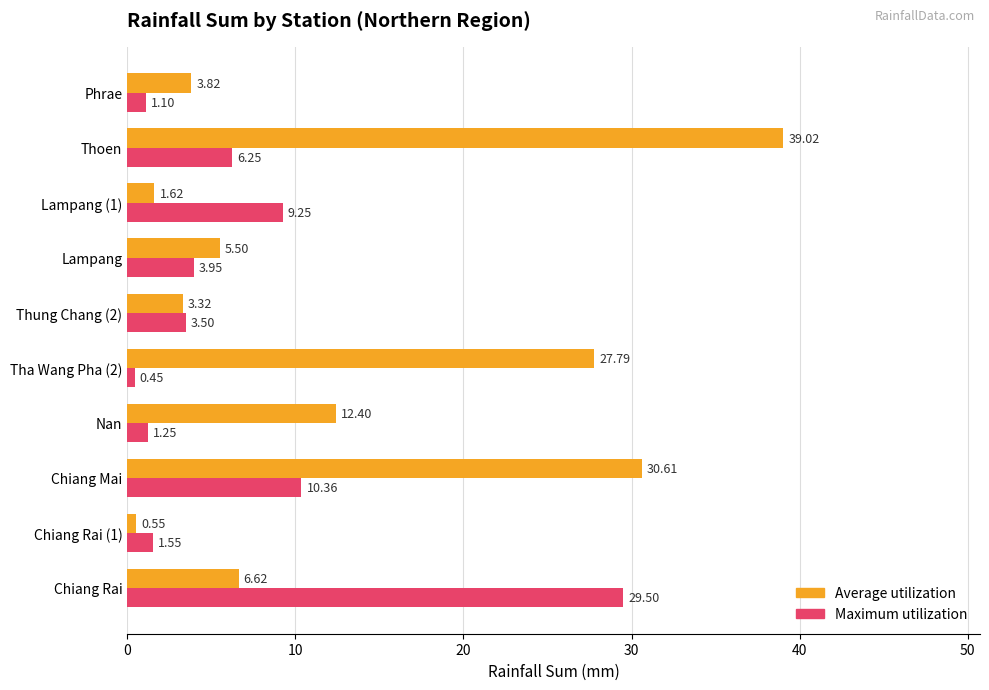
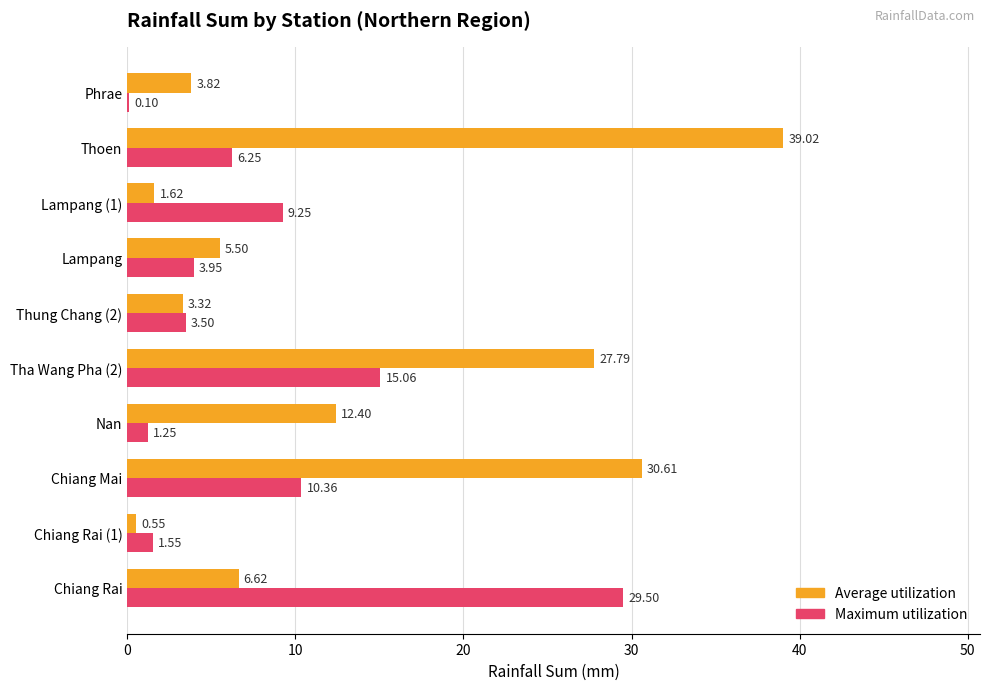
Maximum utilization, Phrae: 1.10 -> 0.10
Maximum utilization, Tha Wang Pha (2): 0.45 -> 15.06
